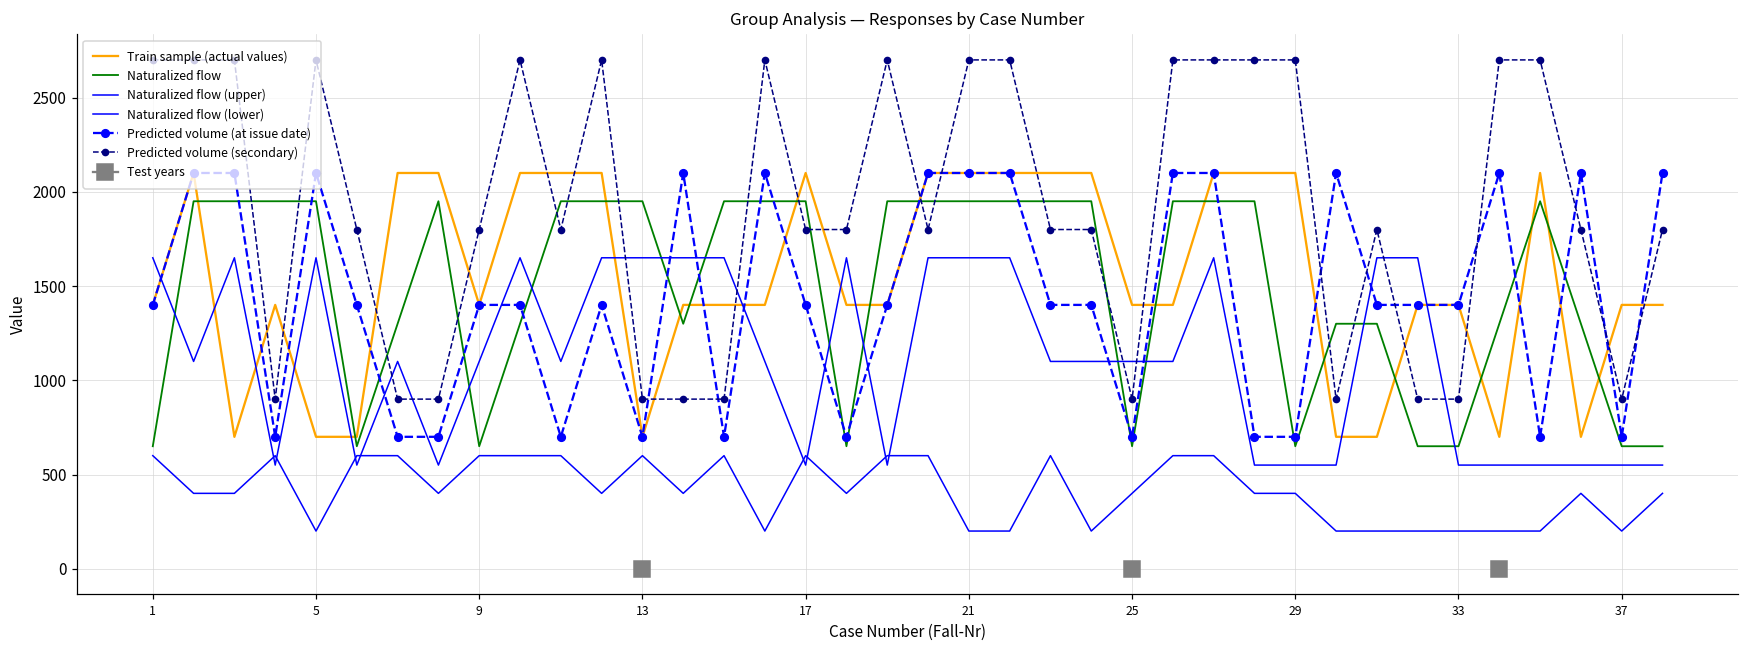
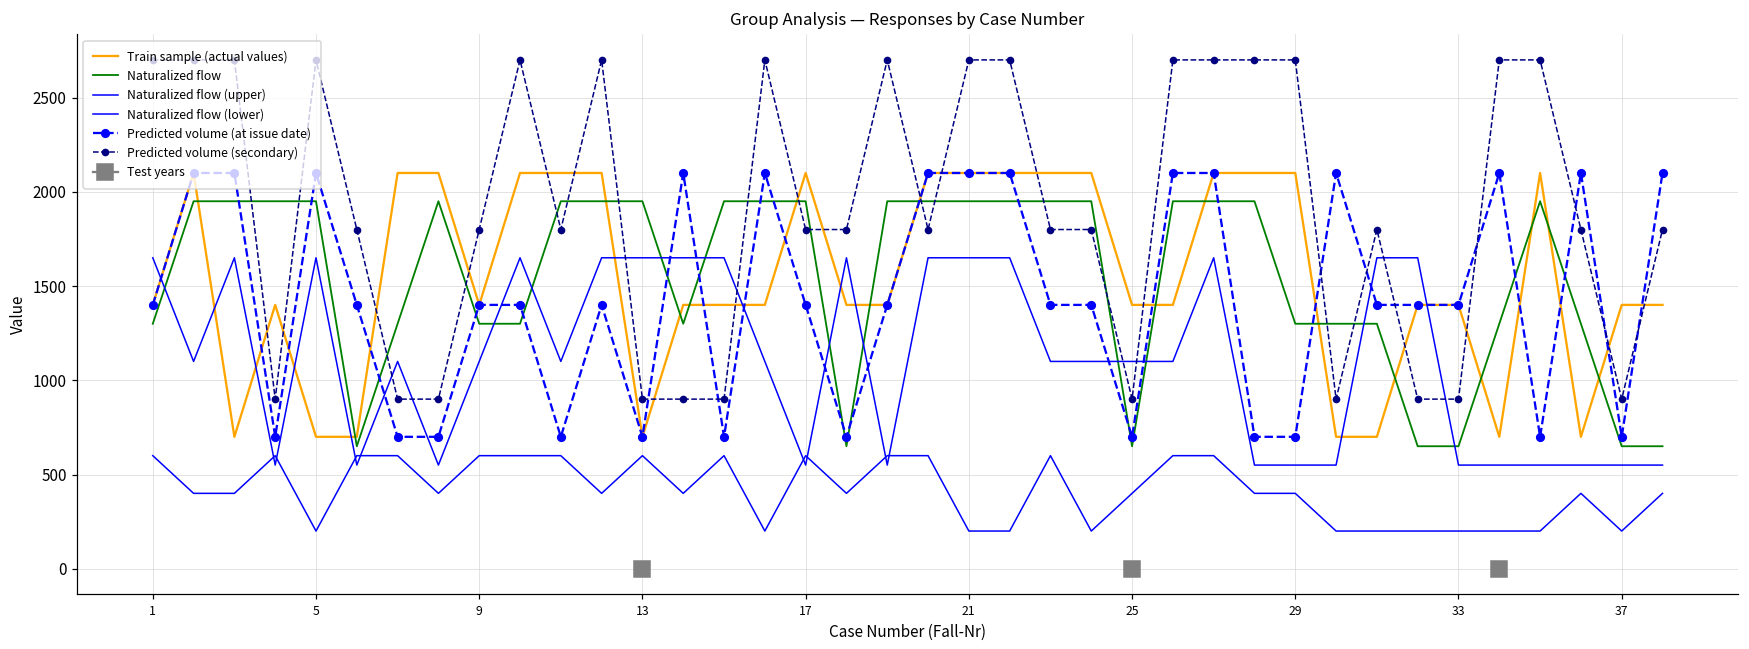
Naturalized flow, 1: 650 -> 1300
Naturalized flow, 9: 650 -> 1300
Naturalized flow, 29: 650 -> 1300
